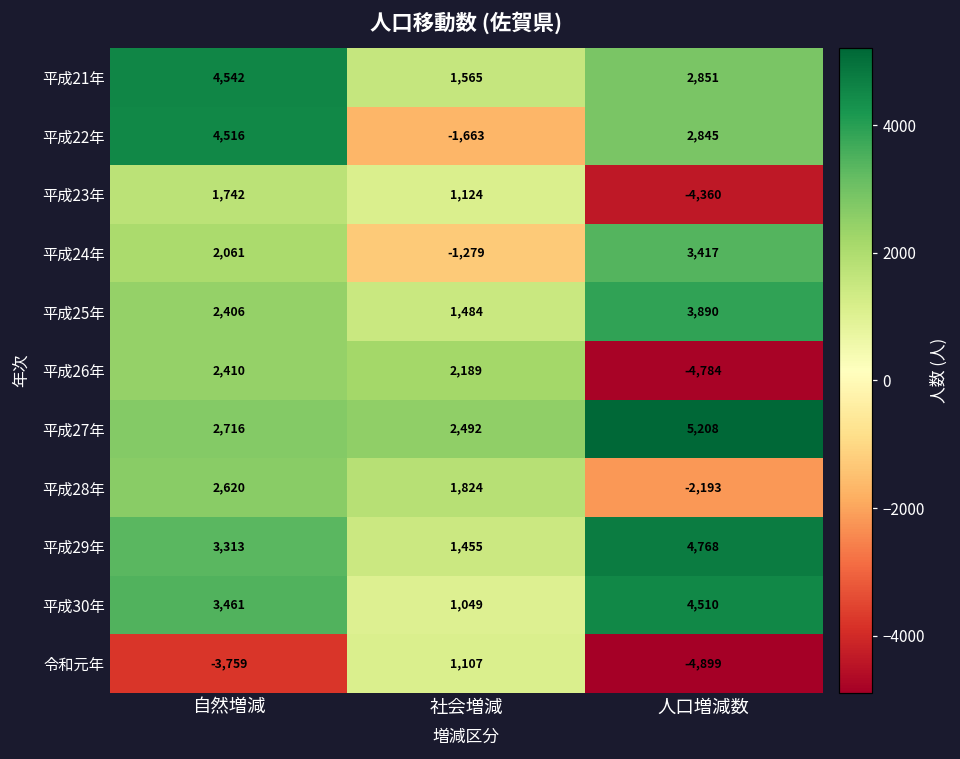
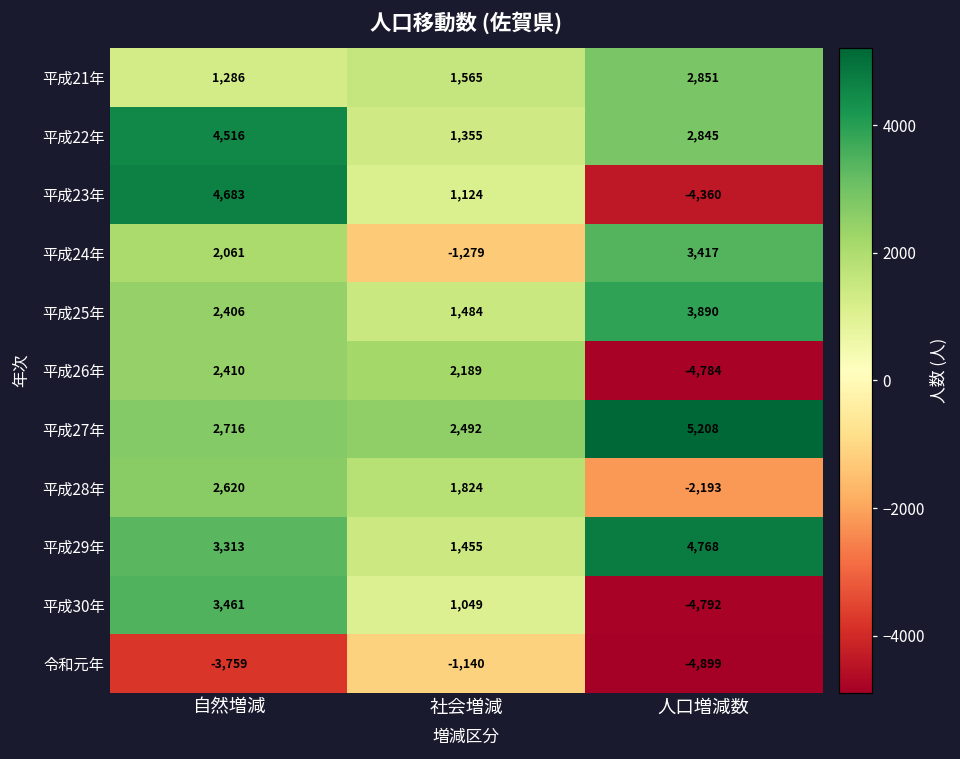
平成21年, 自然増減: 4,542 -> 1,286
平成22年, 社会増減: -1,663 -> 1,355
平成23年, 自然増減: 1,742 -> 4,683
平成30年, 人口増減数: 4,510 -> -4,792
令和元年, 社会増減: 1,107 -> -1,140
